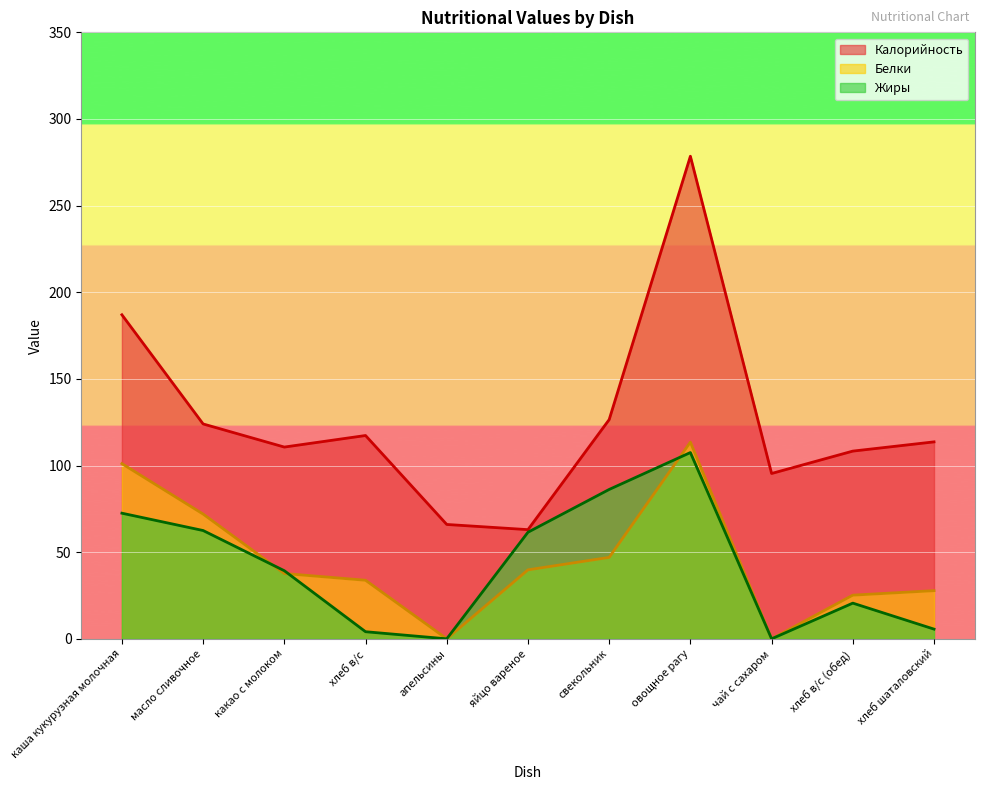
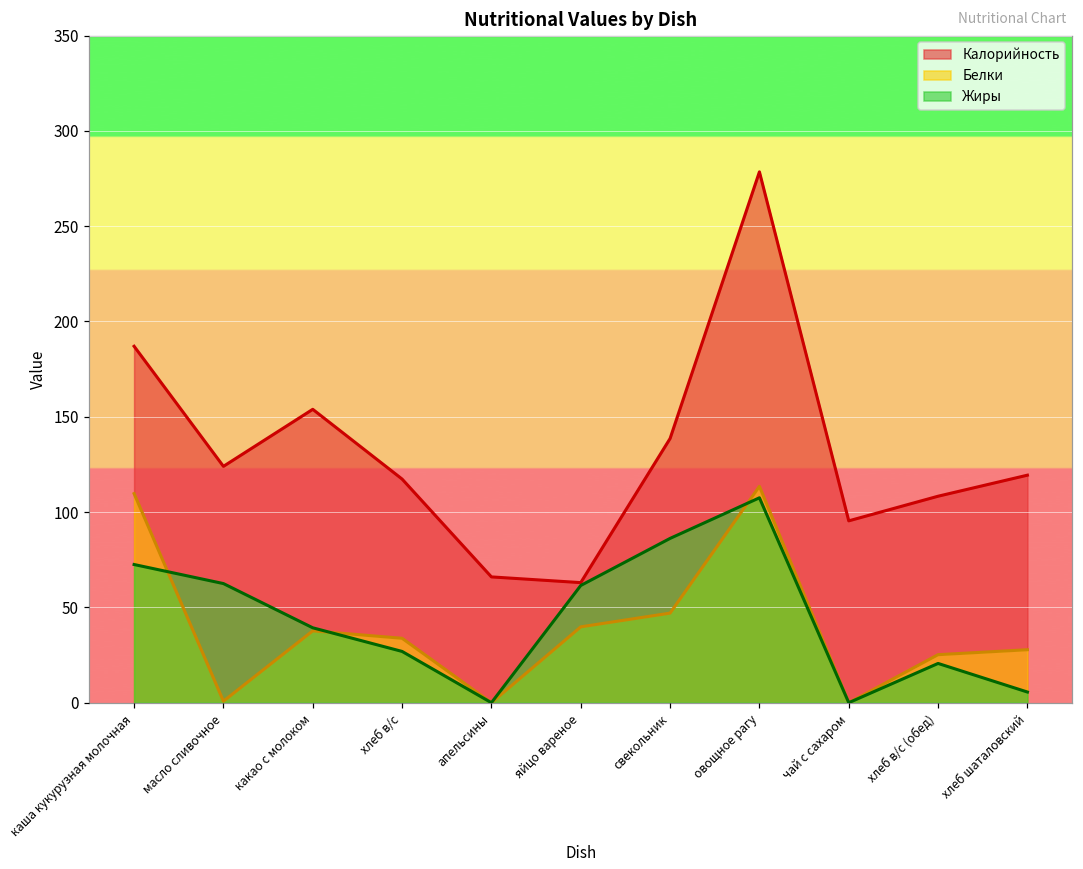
Белки, каша кукурузная молочная: 101 -> 110
Белки, масло сливочное: 72 -> 1
Калорийность, какао с молоком: 111 -> 154
Жиры, хлеб в/с: 4 -> 27
Калорийность, свекольник: 127 -> 139
Калорийность, хлеб шаталовский: 114 -> 119
